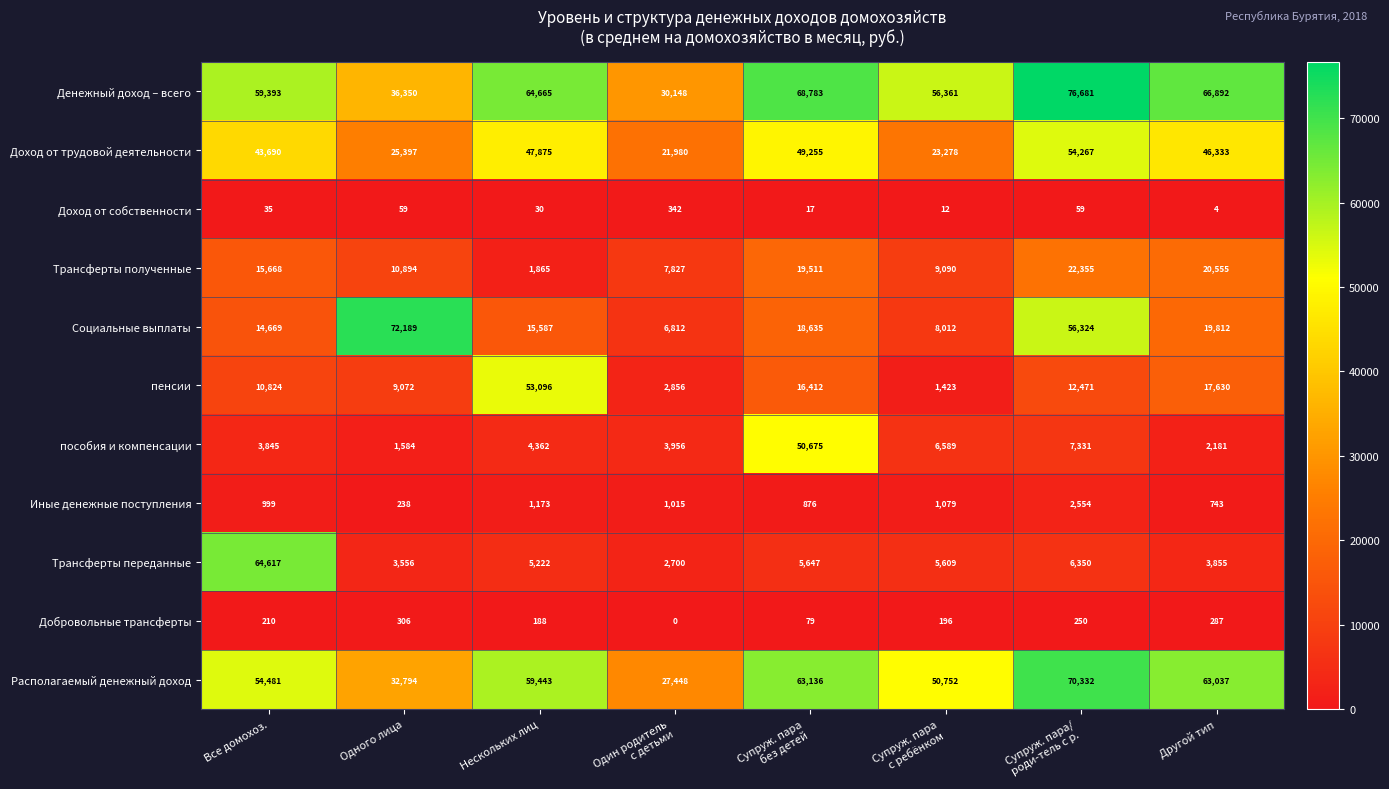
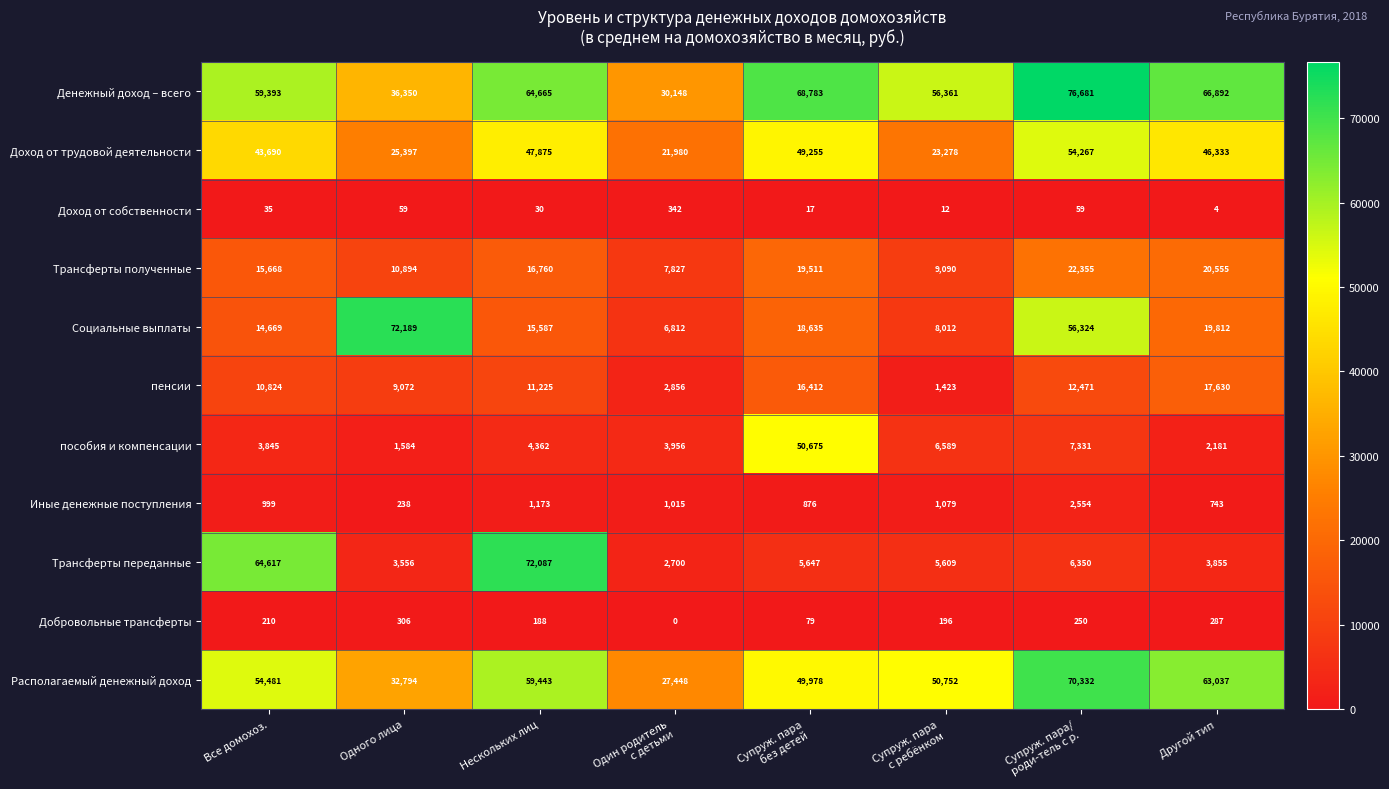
Трансферты полученные, Нескольких лиц: 1,865 -> 16,760
пенсии, Нескольких лиц: 53,096 -> 11,225
Трансферты переданные, Нескольких лиц: 5,222 -> 72,087
Располагаемый денежный доход, Супруж. пара без детей: 63,136 -> 49,978
